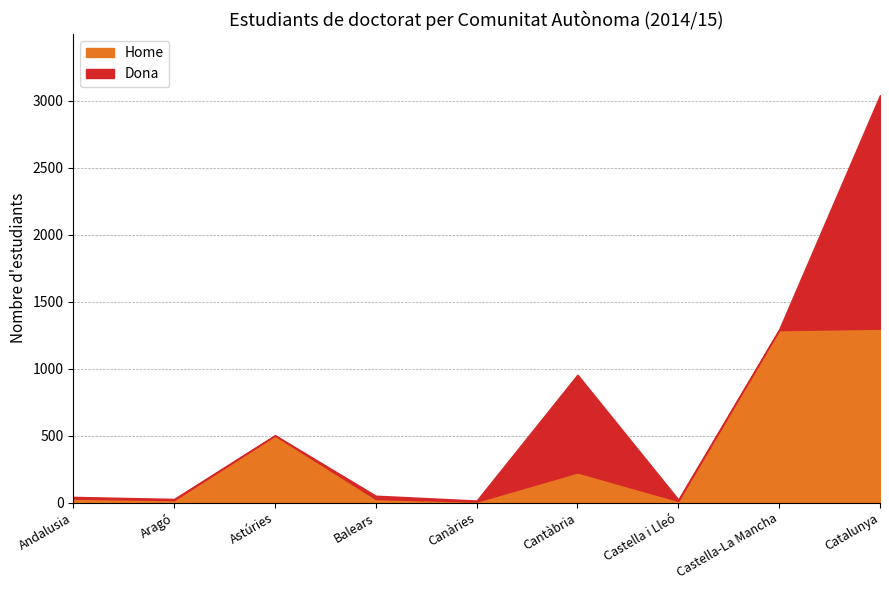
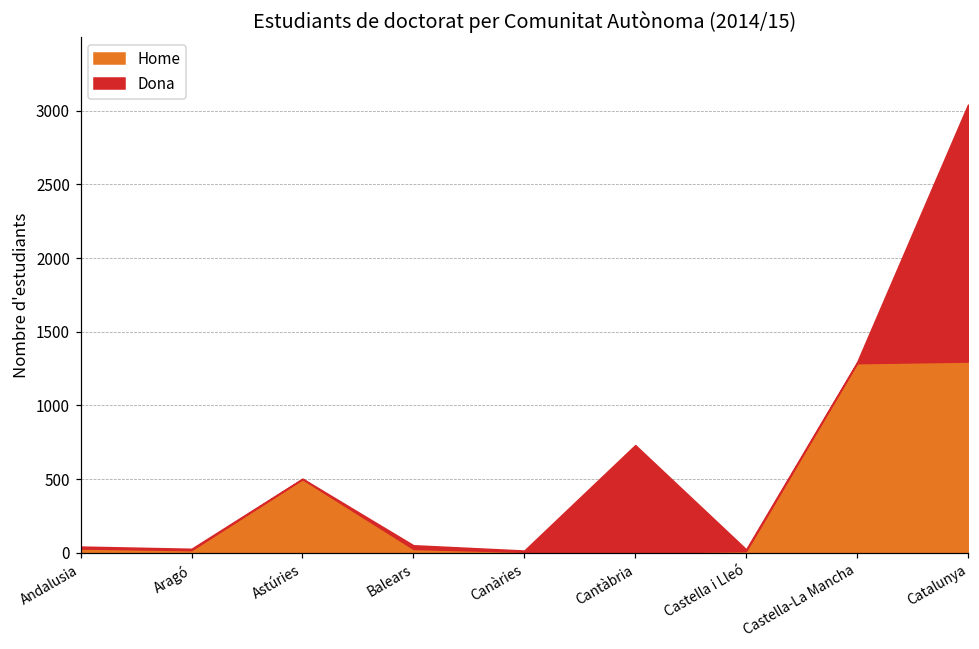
Home, Cantàbria: 230 -> 0
